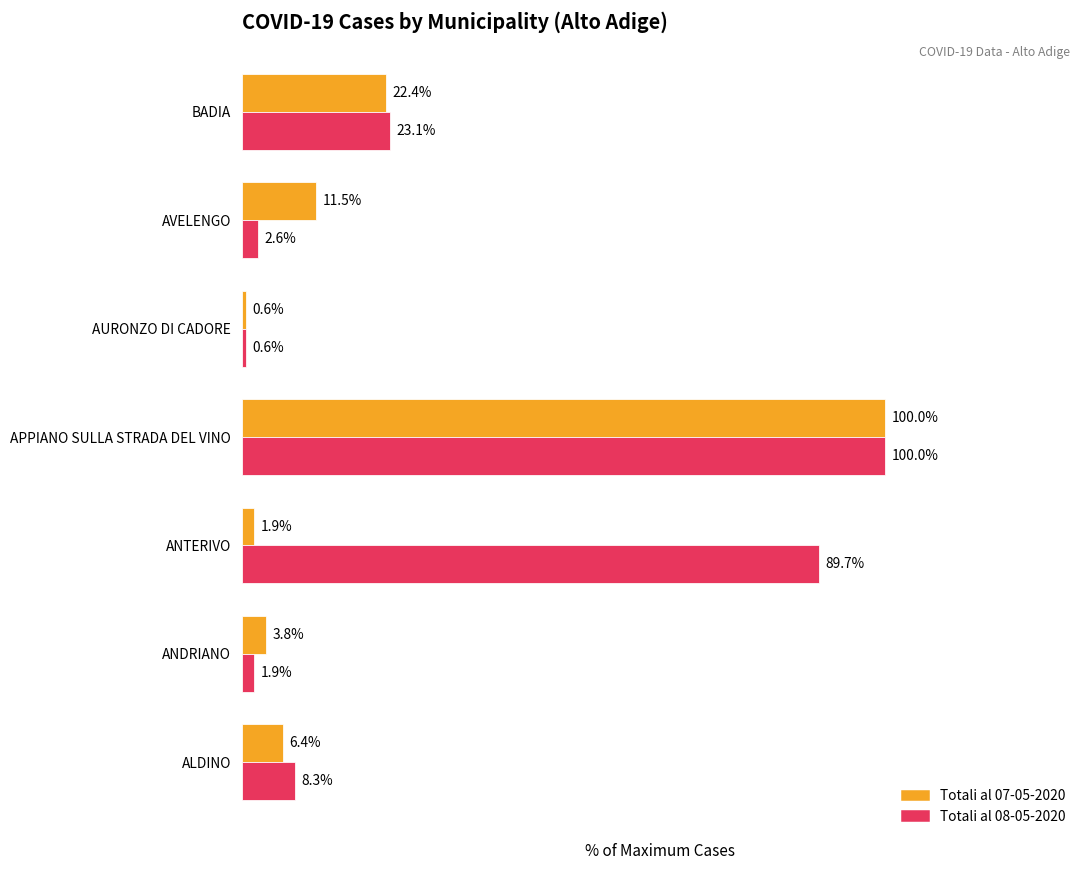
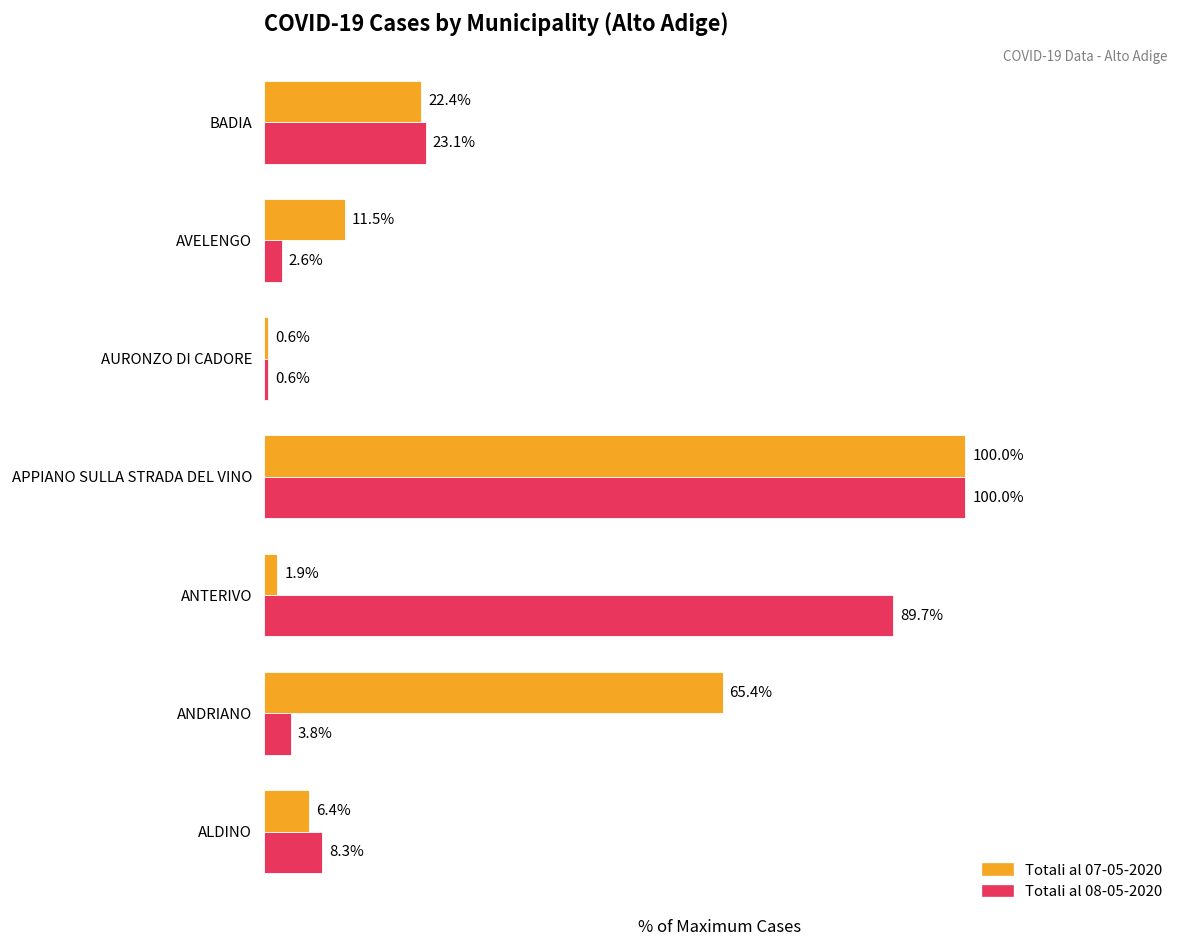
Totali al 07-05-2020, ANDRIANO: 3.8% -> 65.4%
Totali al 08-05-2020, ANDRIANO: 1.9% -> 3.8%
